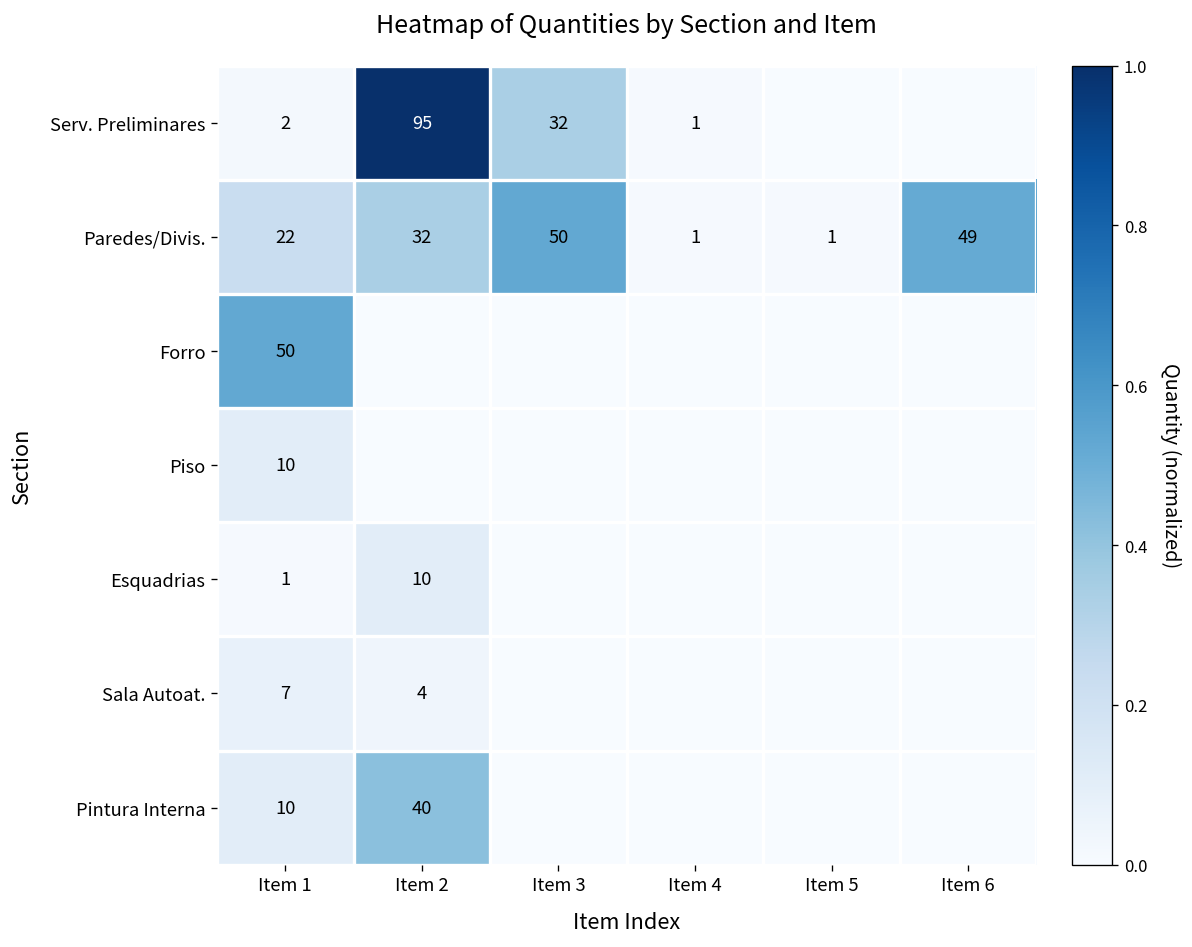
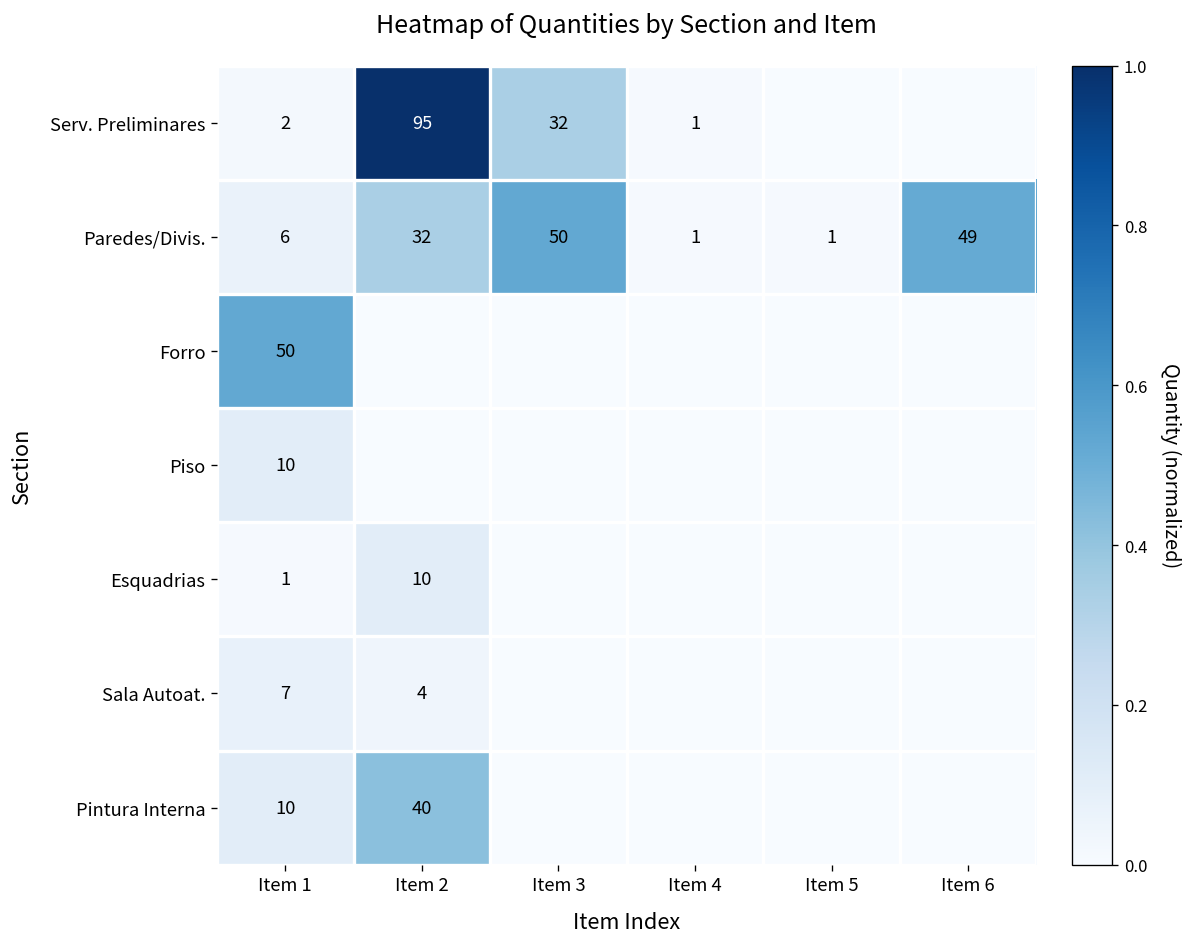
Paredes/Divis., Item 1: 22 -> 6
